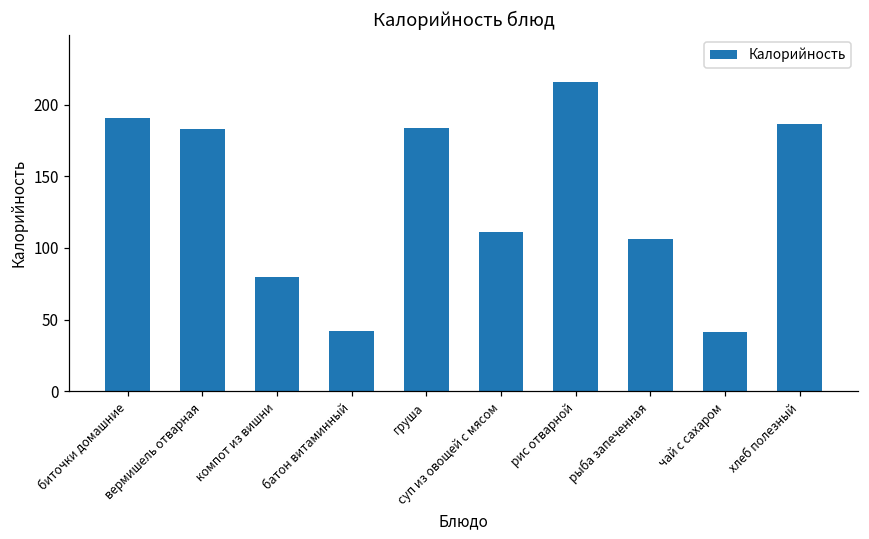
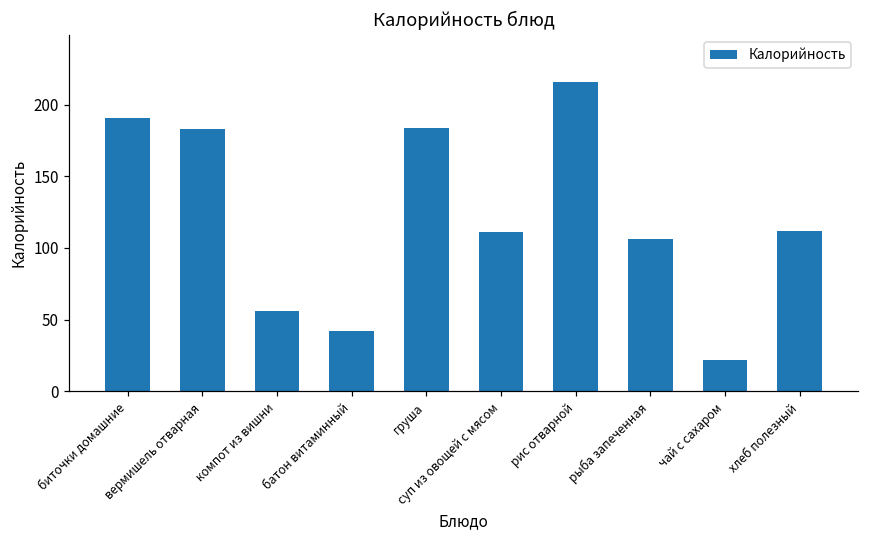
компот из вишни: 80 -> 56
чай с сахаром: 41 -> 22
хлеб полезный: 187 -> 112
